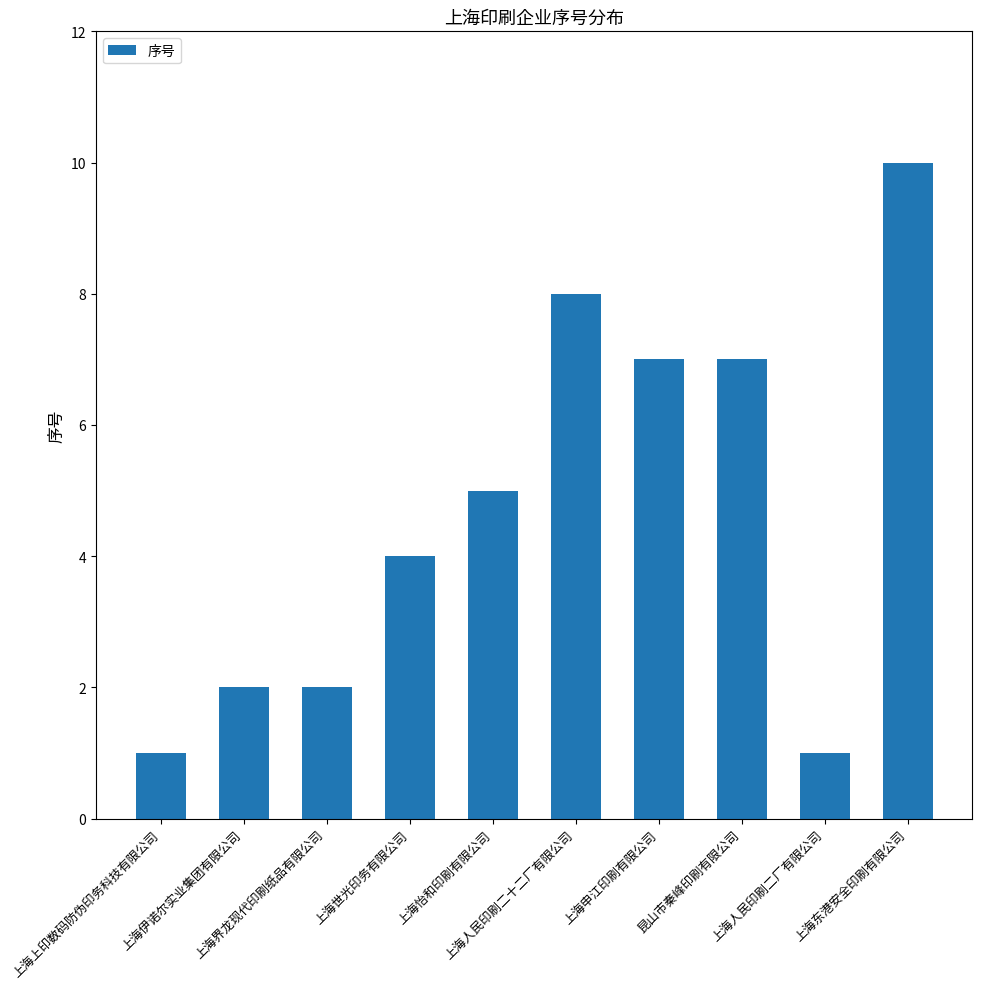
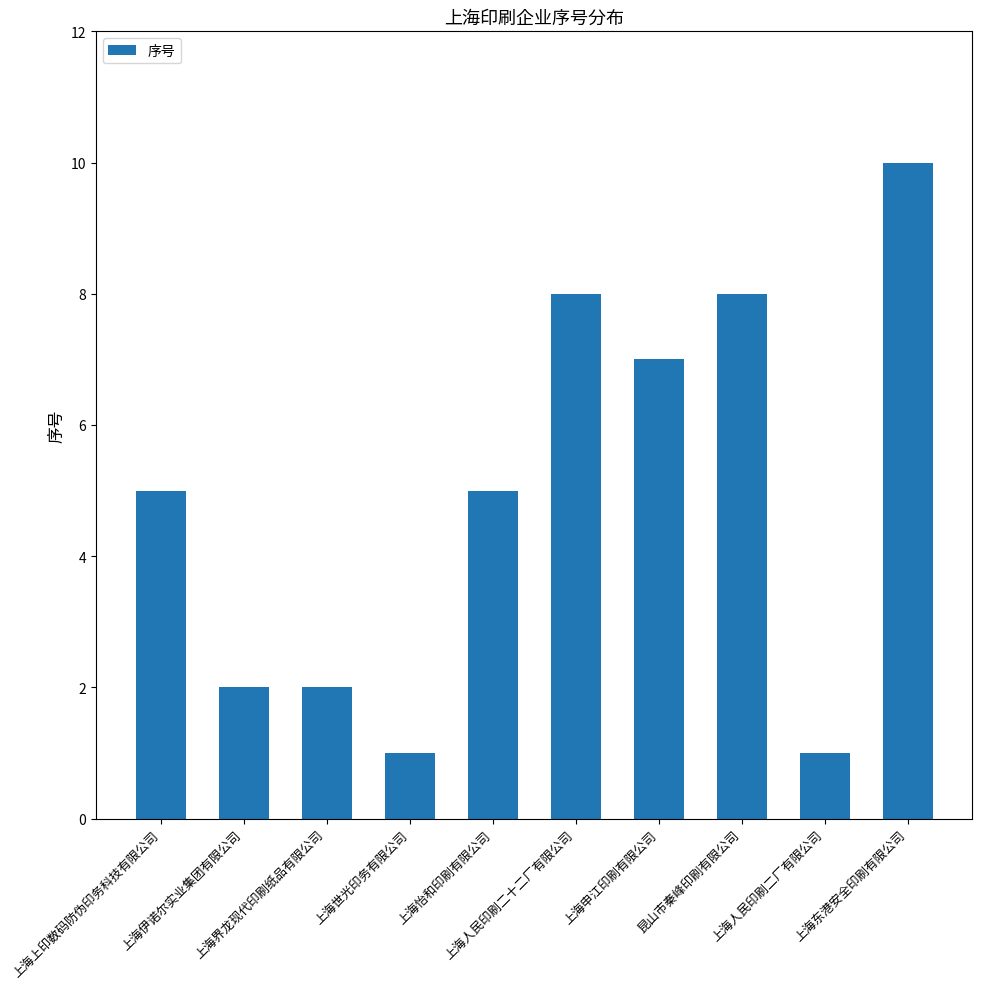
上海上印数码防伪印务科技有限公司: 1 -> 5
上海世光印务有限公司: 4 -> 1
昆山市秦峰印刷有限公司: 7 -> 8
